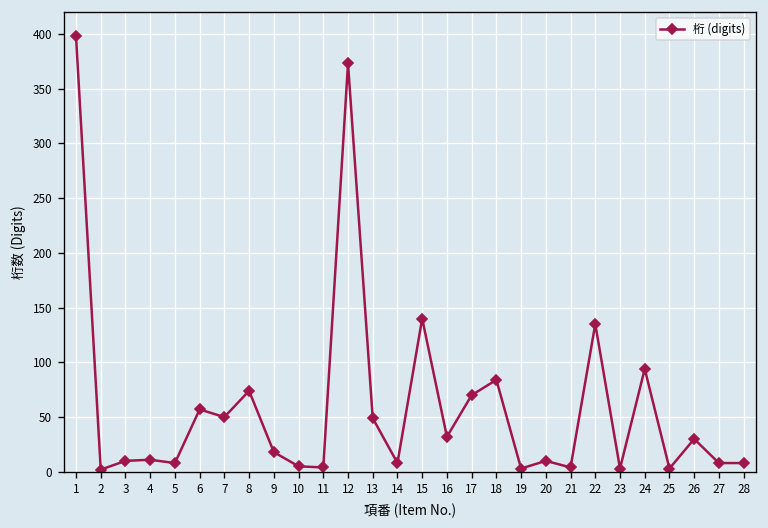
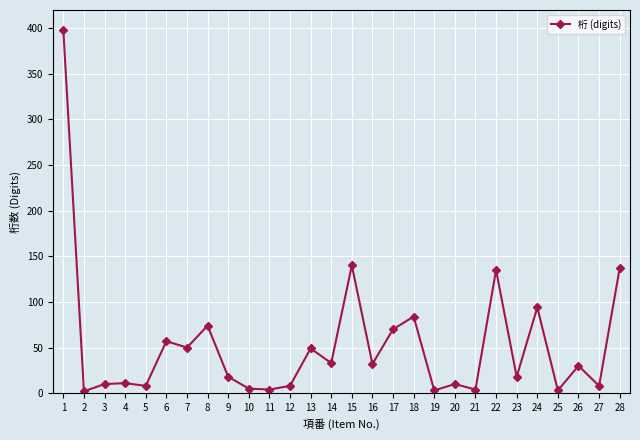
12: 370 -> 10
14: 10 -> 30
23: 0 -> 20
28: 10 -> 140
